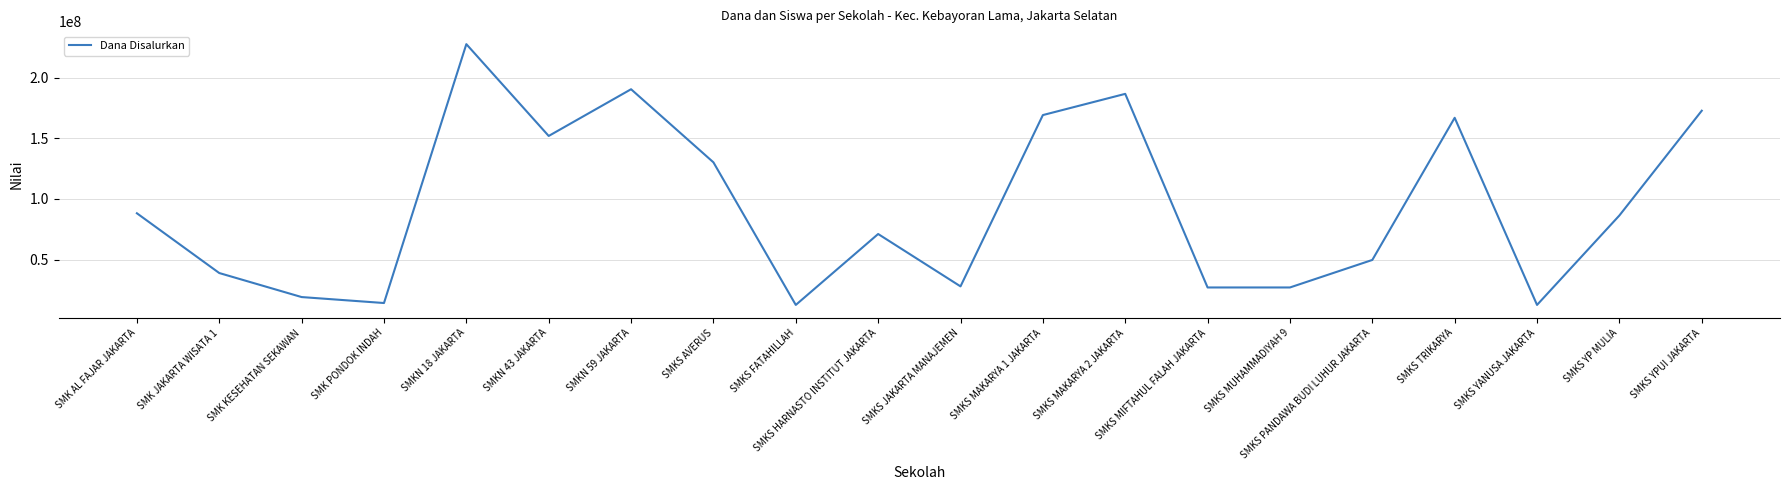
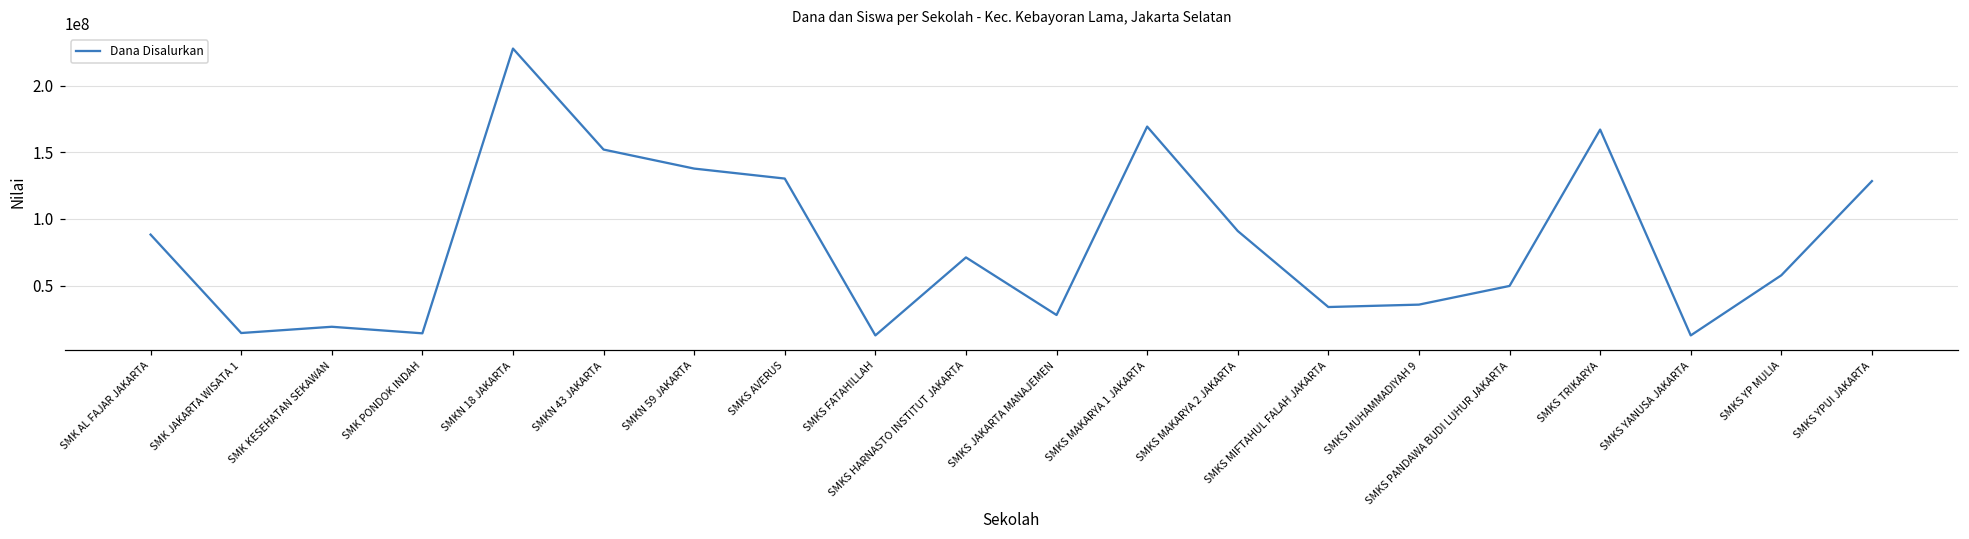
SMK JAKARTA WISATA 1: 39000000 -> 14000000
SMKN 59 JAKARTA: 191000000 -> 138000000
SMKS MAKARYA 2 JAKARTA: 187000000 -> 91000000
SMKS MIFTAHUL FALAH JAKARTA: 27000000 -> 34000000
SMKS MUHAMMADIYAH 9: 27000000 -> 36000000
SMKS YP MULIA: 86000000 -> 58000000
SMKS YPUI JAKARTA: 173000000 -> 128000000
